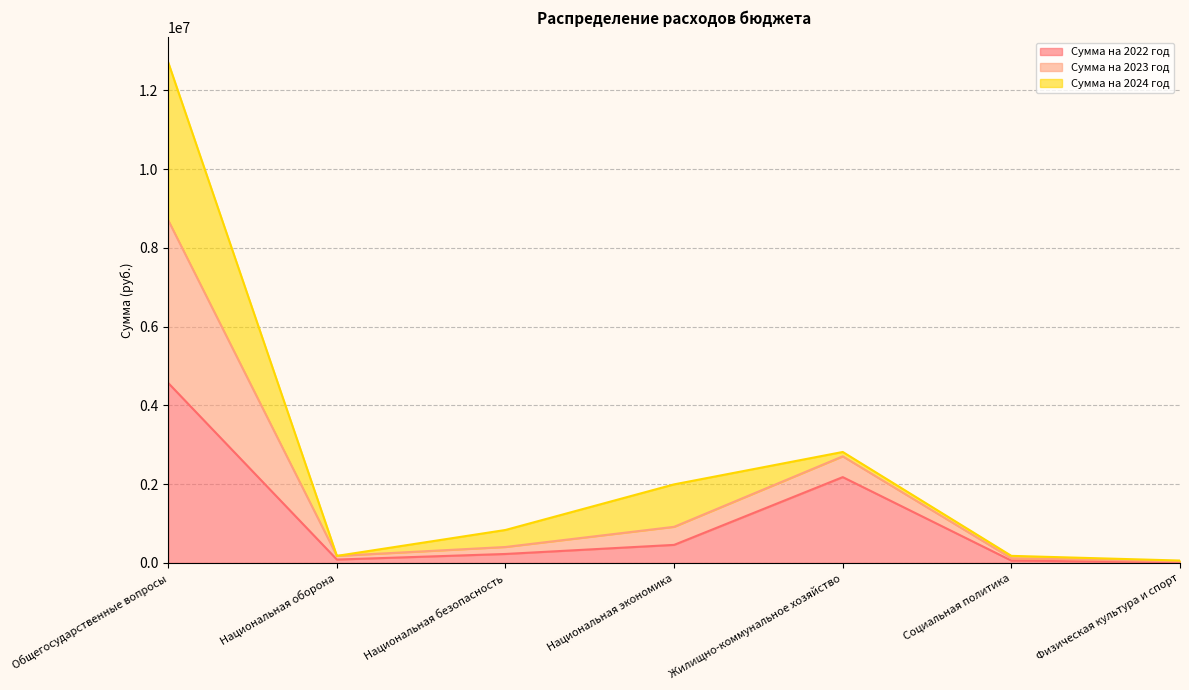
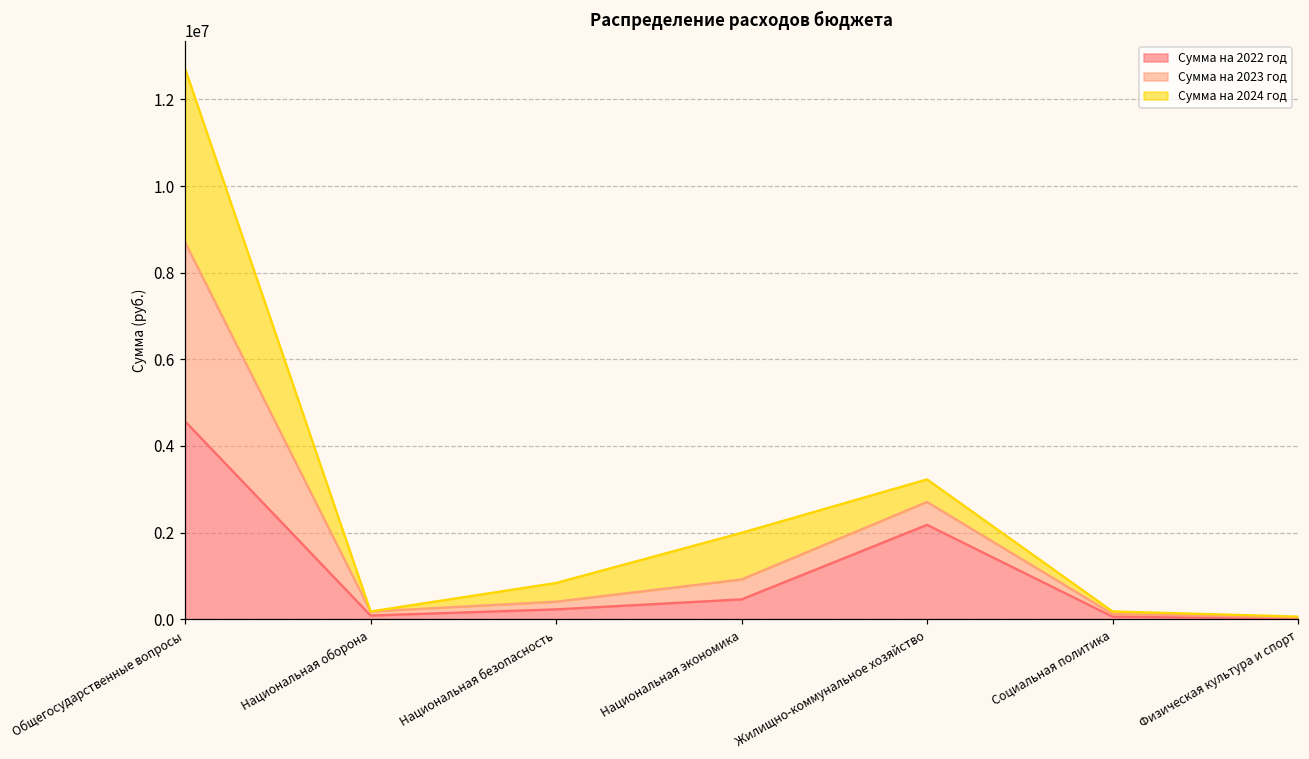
Сумма на 2024 год, Жилищно-коммунальное хозяйство: 100000 -> 500000
